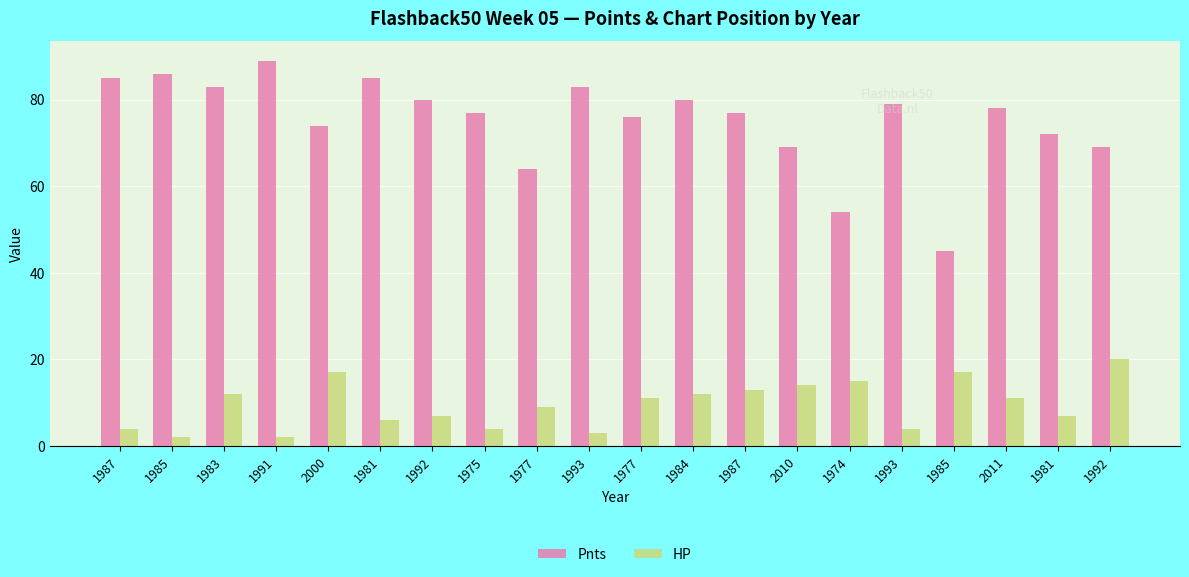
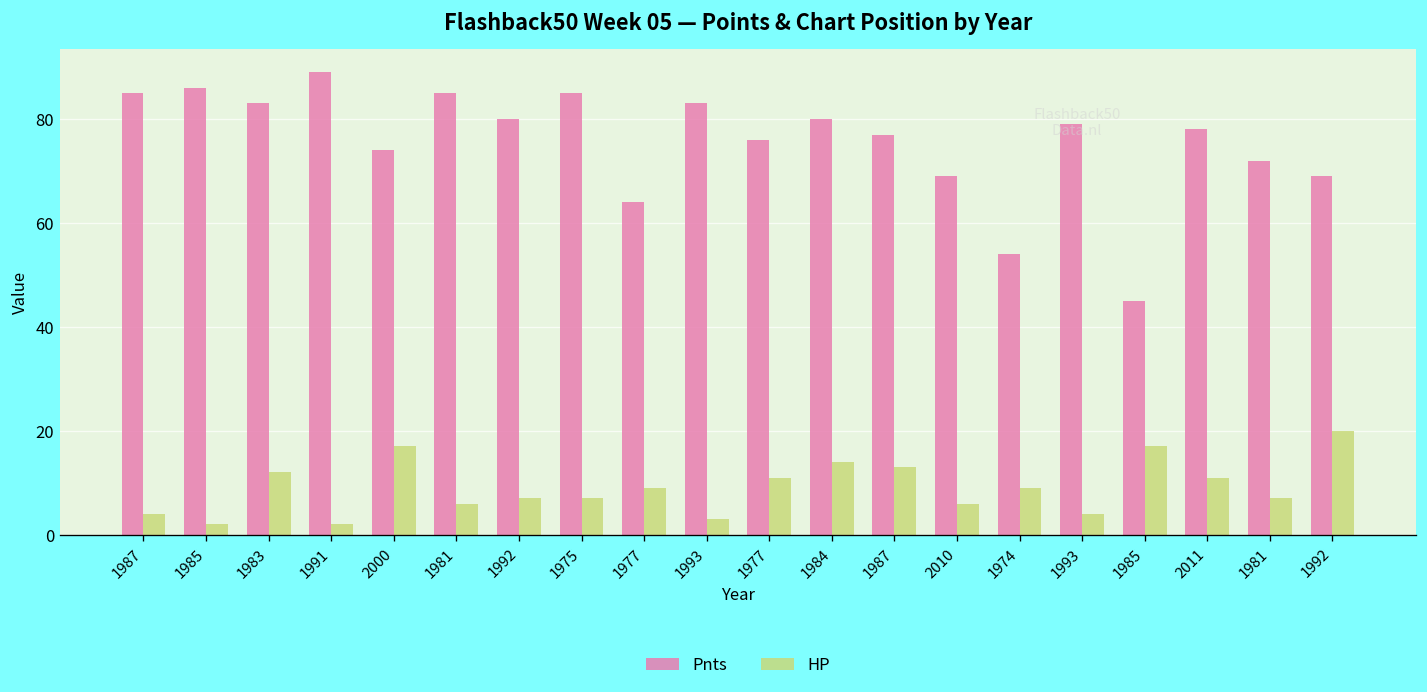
Pnts, 1975: 77 -> 85
HP, 1975: 4 -> 7
HP, 1984: 12 -> 14
HP, 2010: 14 -> 6
HP, 1974: 15 -> 9
